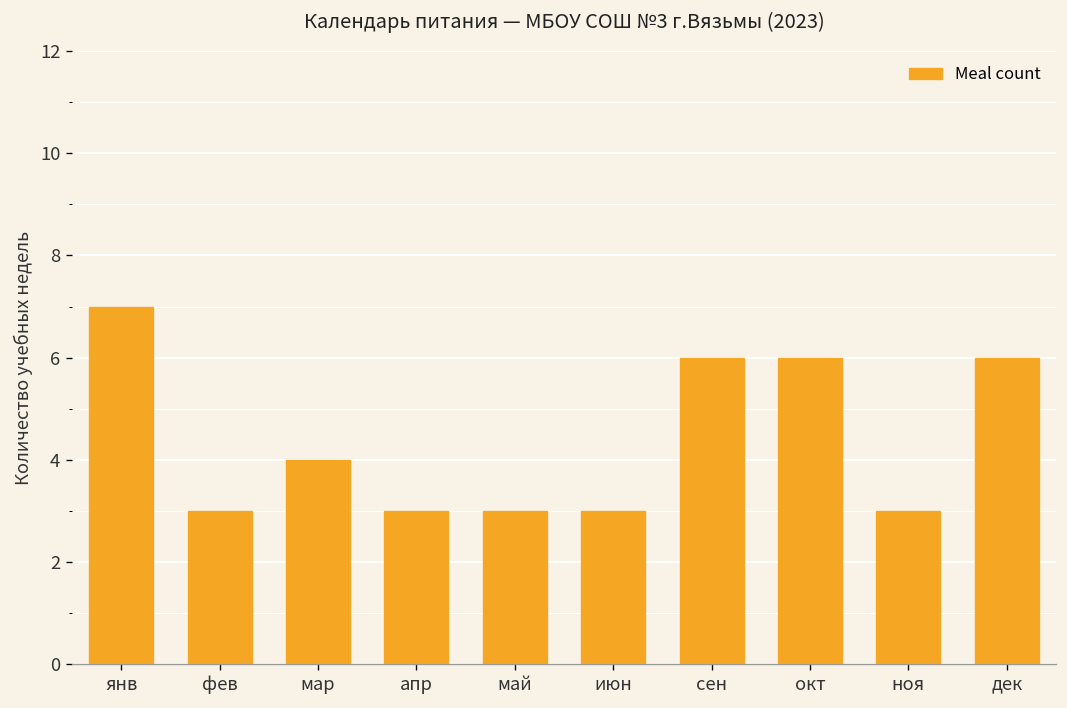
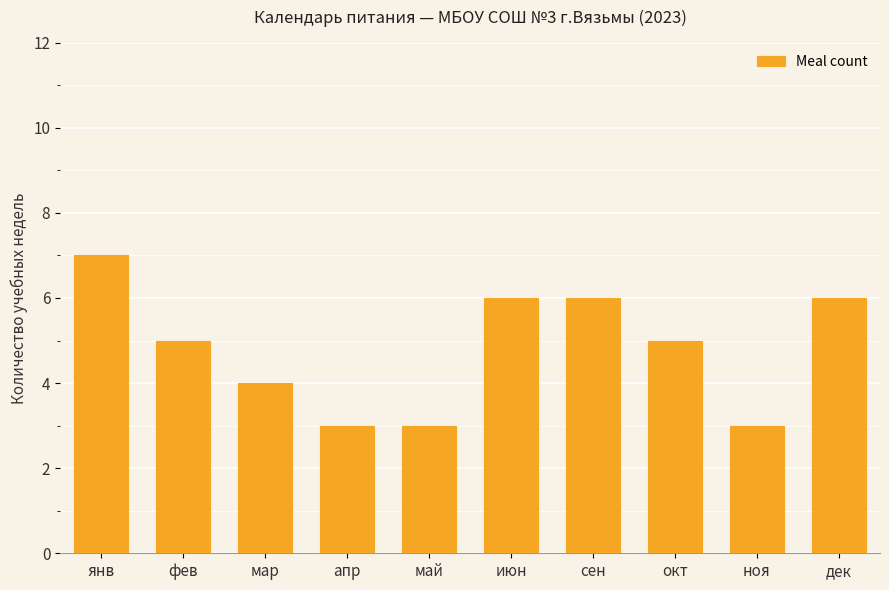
фев: 3 -> 5
июн: 3 -> 6
окт: 6 -> 5
